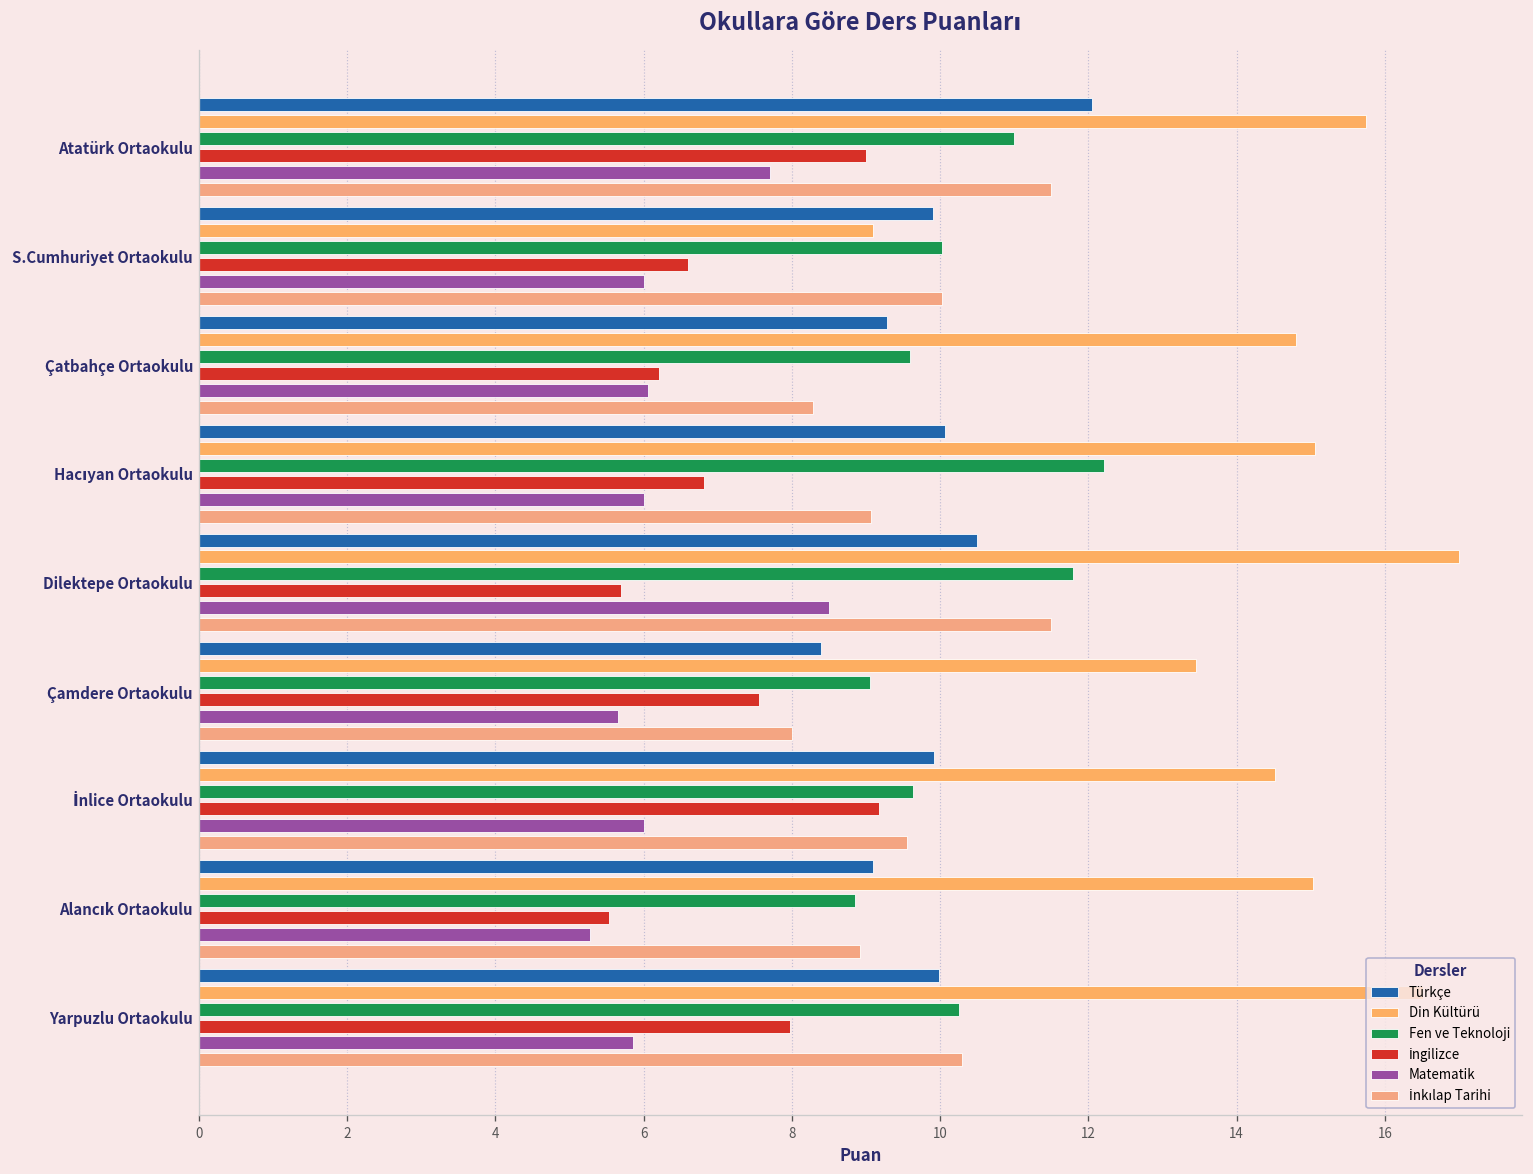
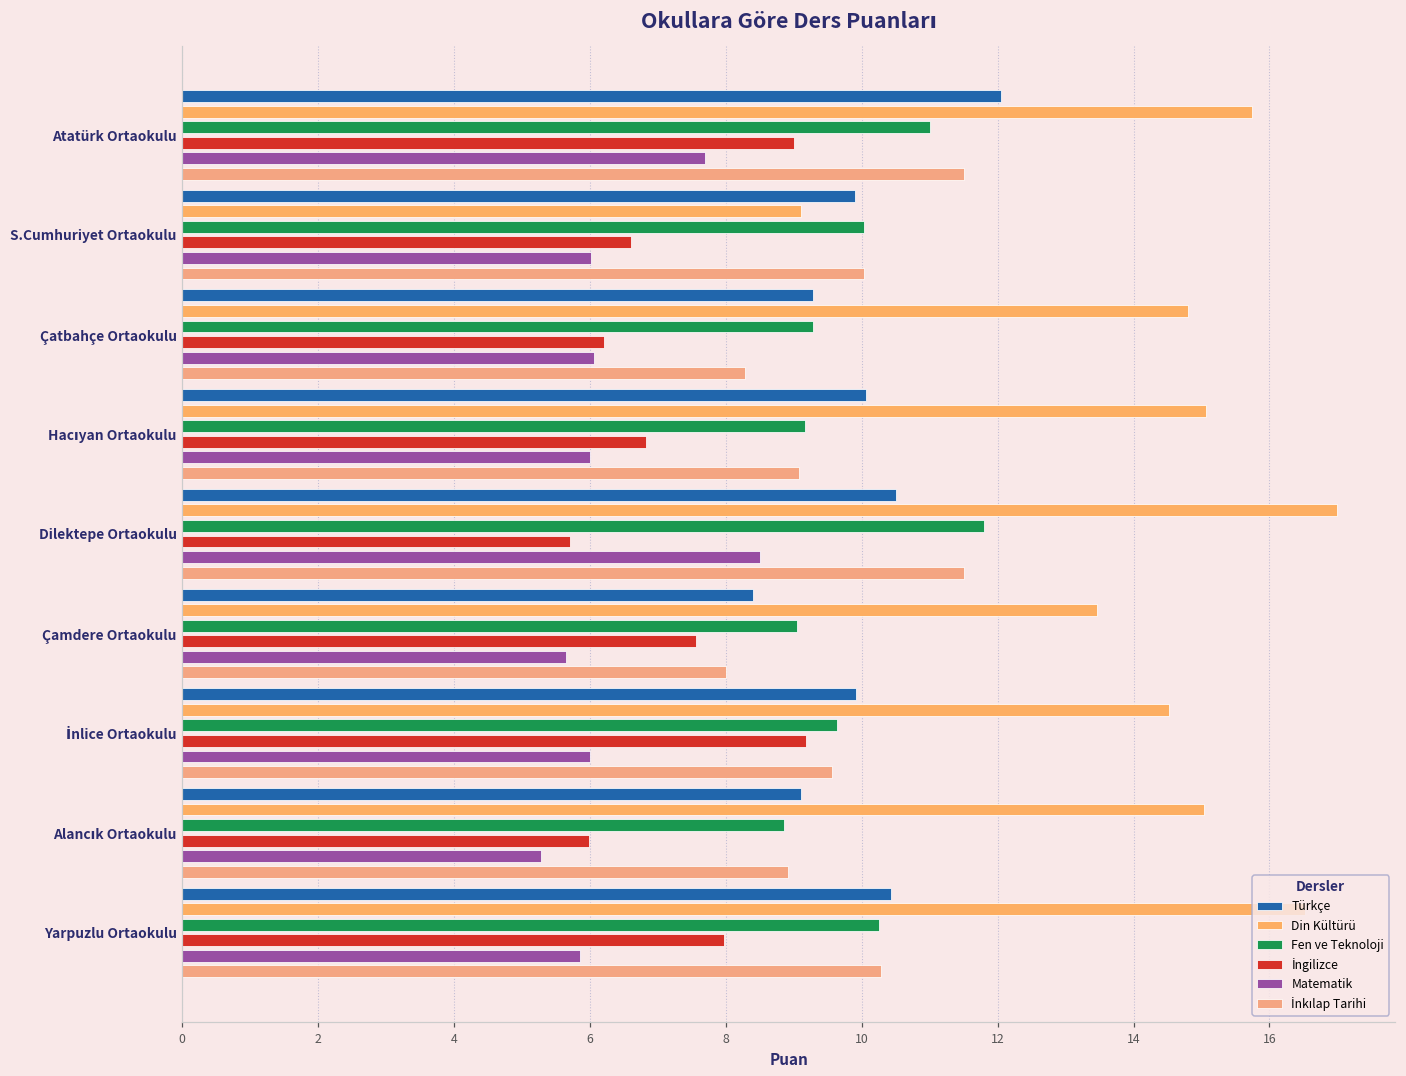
Fen ve Teknoloji, Çatbahçe Ortaokulu: 9.6 -> 9.3
Fen ve Teknoloji, Hacıyan Ortaokulu: 12.2 -> 9.2
İngilizce, Alancık Ortaokulu: 5.5 -> 6.0
Türkçe, Yarpuzlu Ortaokulu: 10.0 -> 10.4
